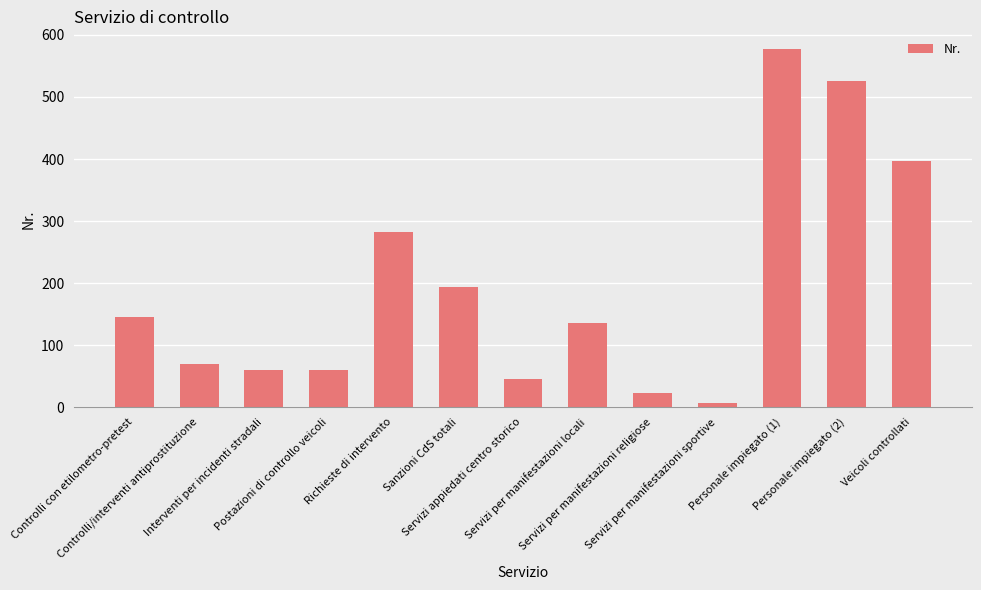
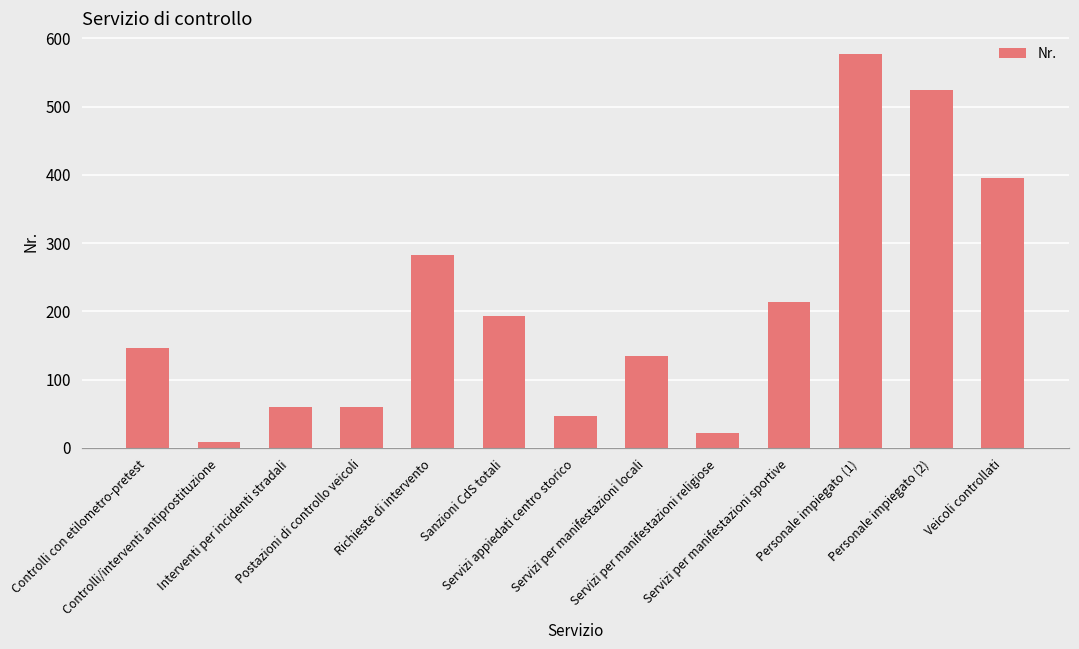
Controlli/interventi antiprostituzione: 70 -> 10
Servizi per manifestazioni sportive: 10 -> 210
